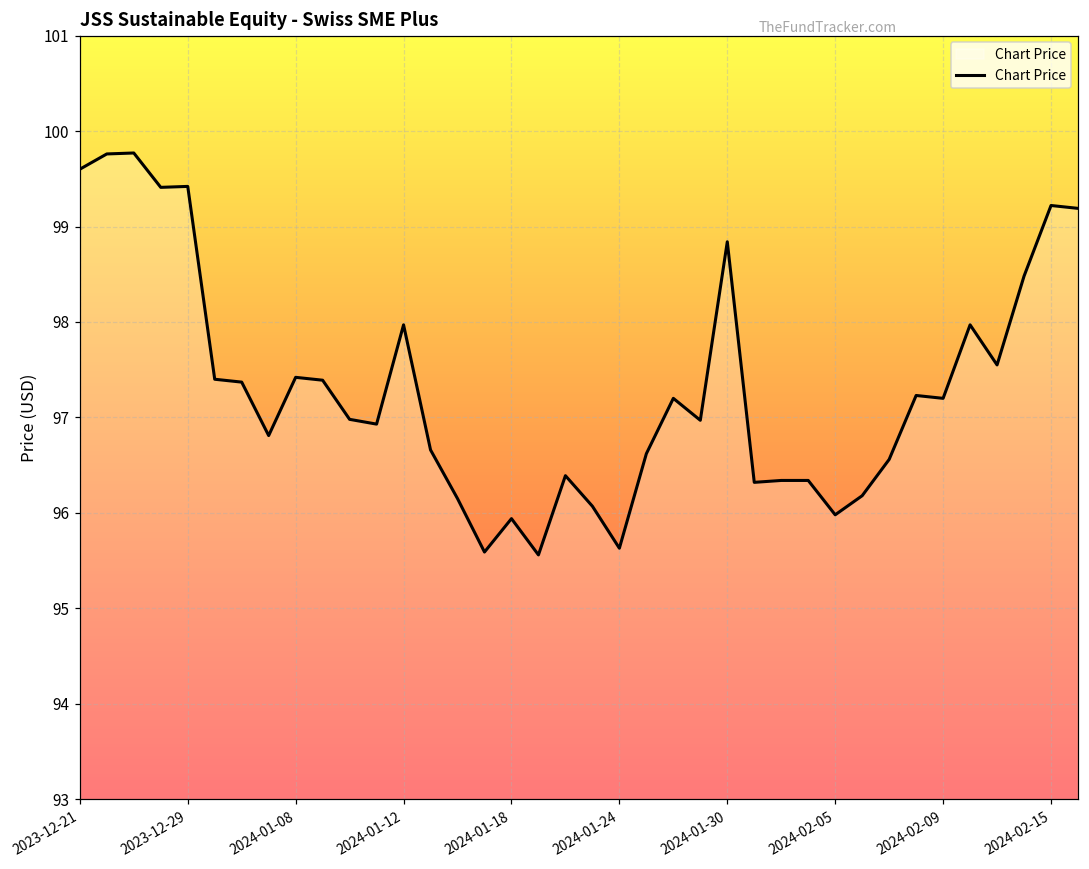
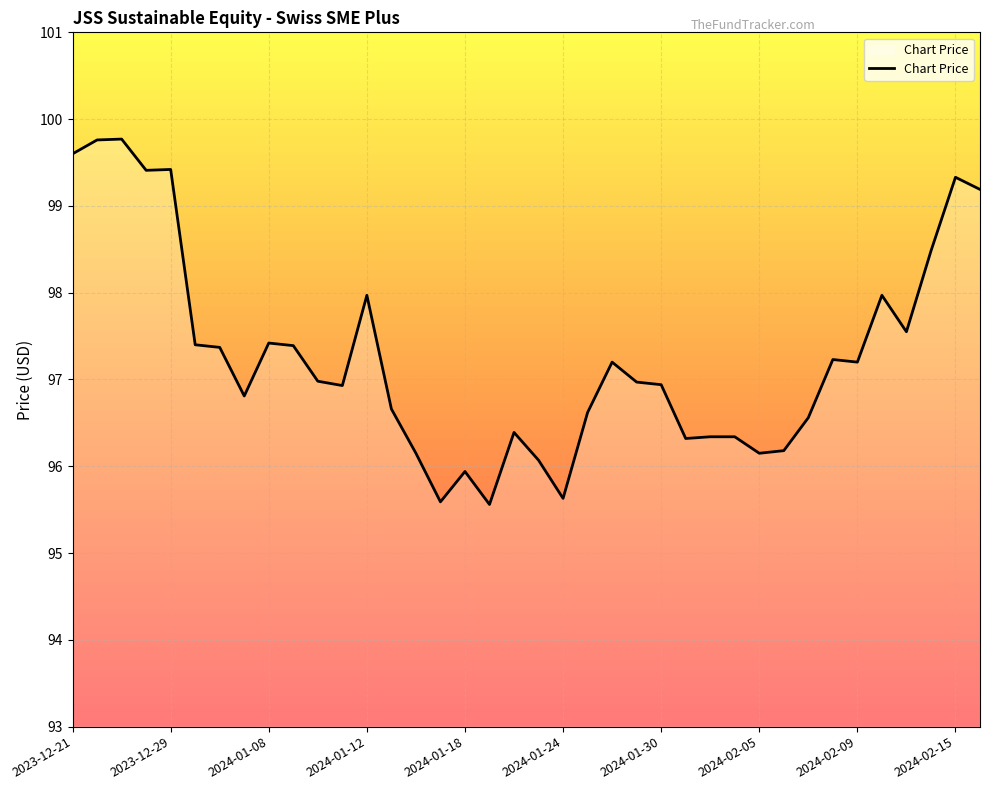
2024-01-30: 98.8 -> 96.9
2024-02-05: 96.0 -> 96.2
2024-02-15: 99.2 -> 99.3
